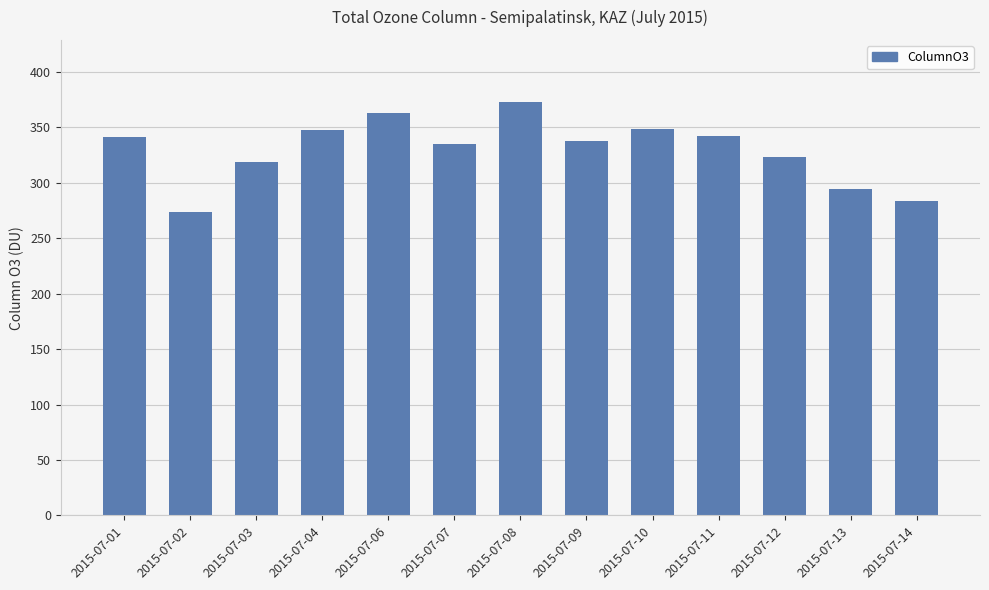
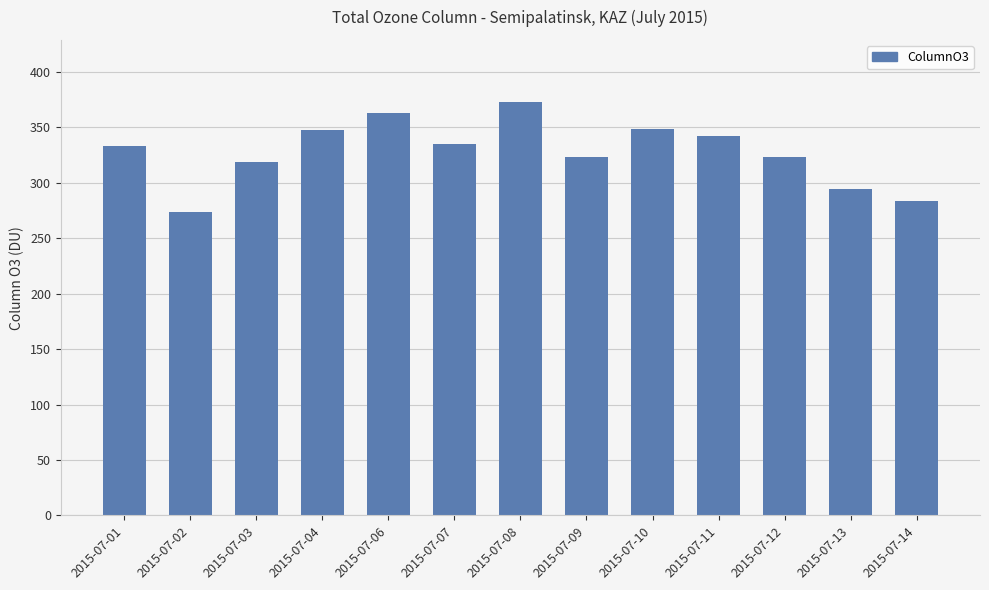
2015-07-01: 341 -> 333
2015-07-09: 338 -> 323
